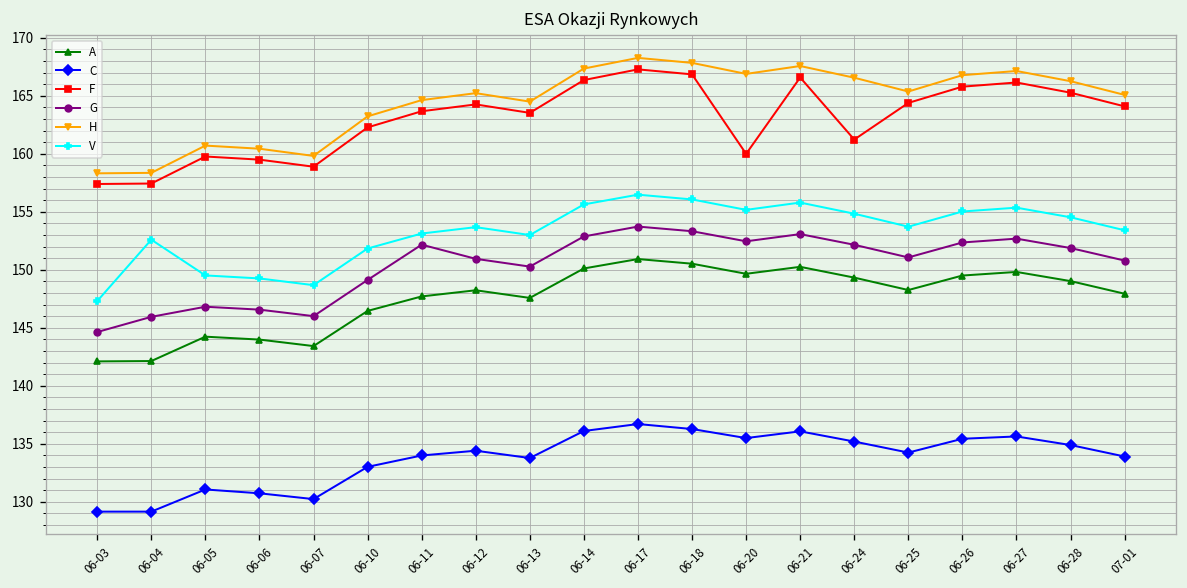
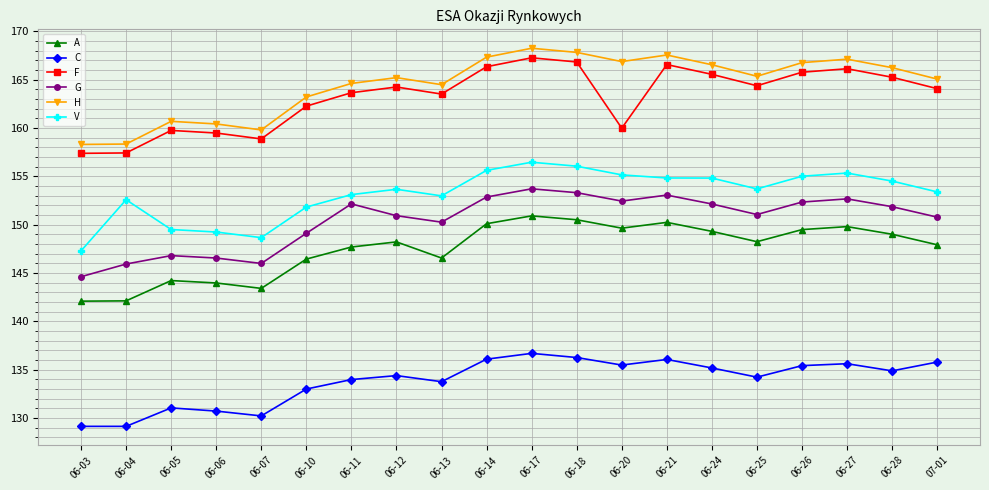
A, 06-13: 148 -> 147
V, 06-21: 156 -> 155
F, 06-24: 161 -> 166
C, 07-01: 134 -> 136
